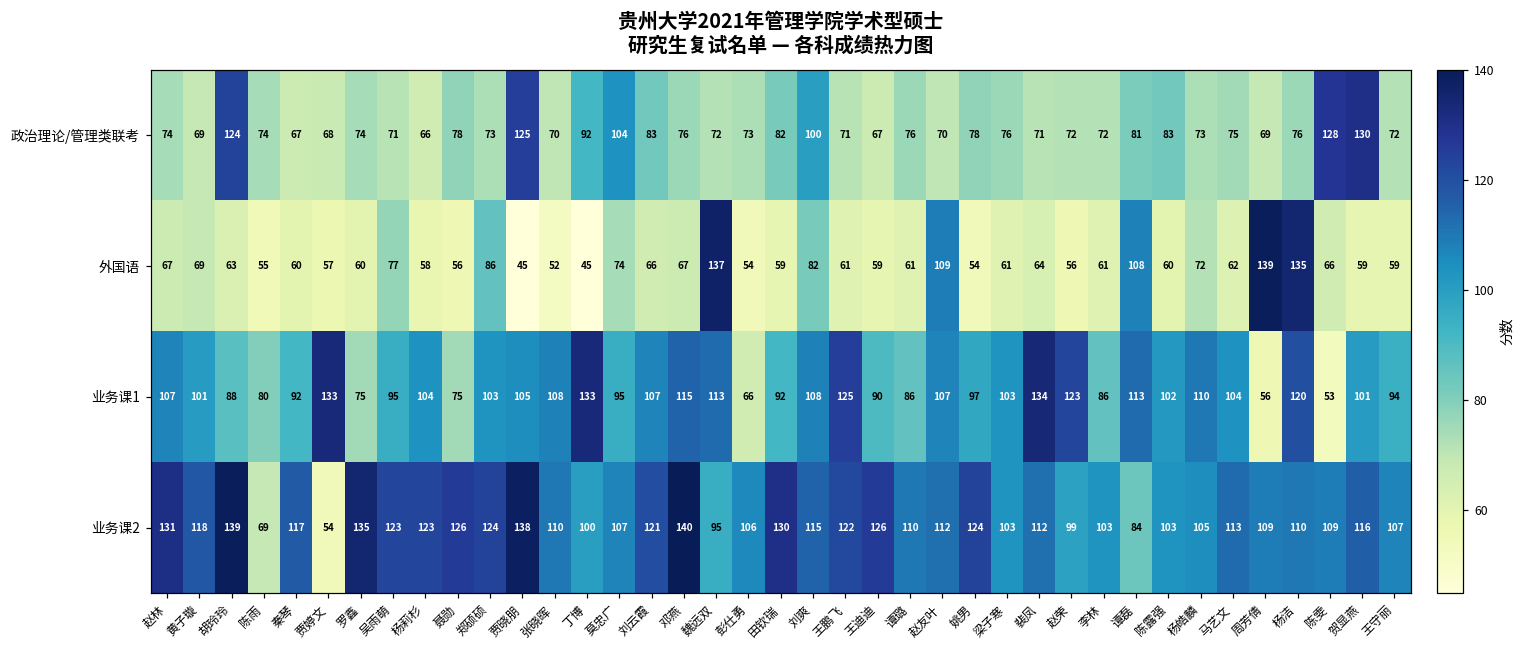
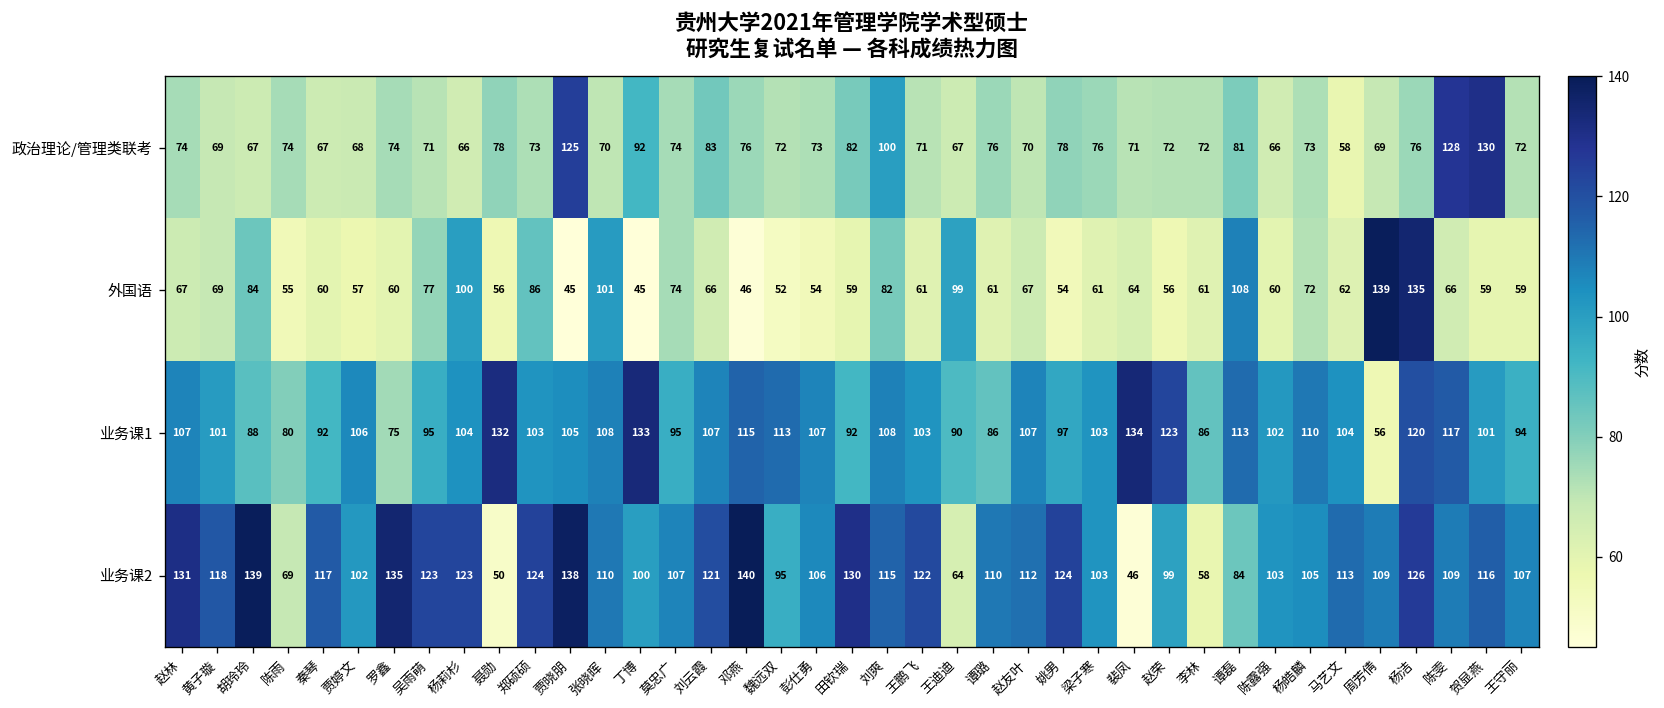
政治理论/管理类联考, 胡玲玲: 124 -> 67
政治理论/管理类联考, 莫忠广: 104 -> 74
政治理论/管理类联考, 陈露强: 83 -> 66
政治理论/管理类联考, 马艺文: 75 -> 58
外国语, 胡玲玲: 63 -> 84
外国语, 杨莉杉: 58 -> 100
外国语, 张晓晖: 52 -> 101
外国语, 邓燕: 67 -> 46
外国语, 魏远双: 137 -> 52
外国语, 王迪迪: 59 -> 99
外国语, 赵友叶: 109 -> 67
业务课1, 贾婷文: 133 -> 106
业务课1, 聂勋: 75 -> 132
业务课1, 彭仕勇: 66 -> 107
业务课1, 王鹏飞: 125 -> 103
业务课1, 陈雯: 53 -> 117
业务课2, 贾婷文: 54 -> 102
业务课2, 聂勋: 126 -> 50
业务课2, 王迪迪: 126 -> 64
业务课2, 裴凤: 112 -> 46
业务课2, 李林: 103 -> 58
业务课2, 杨洁: 110 -> 126
